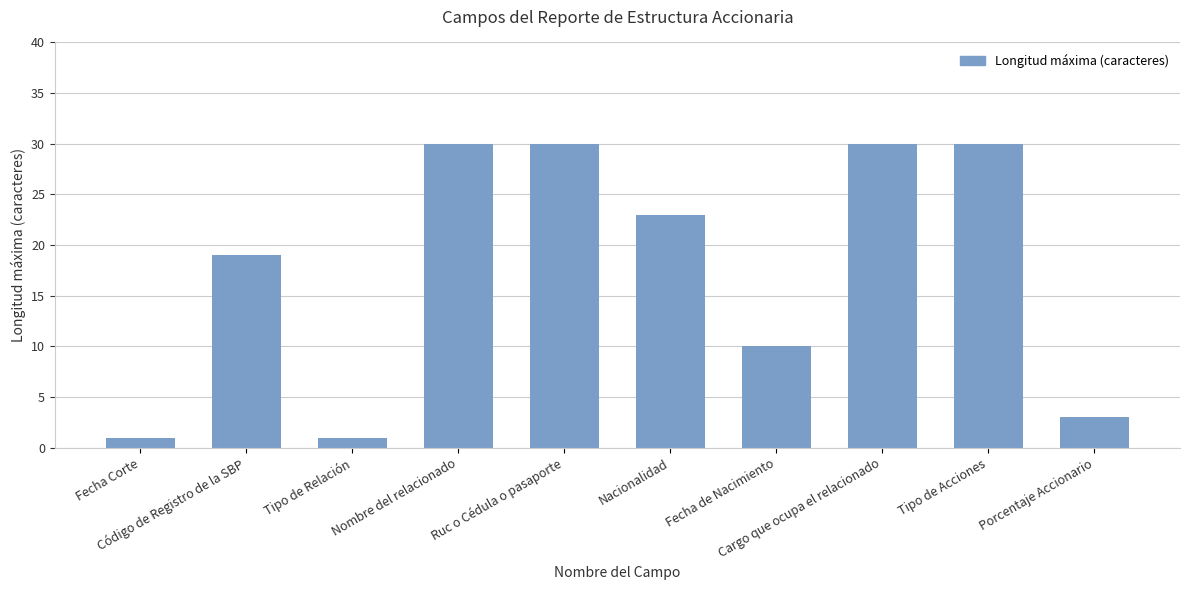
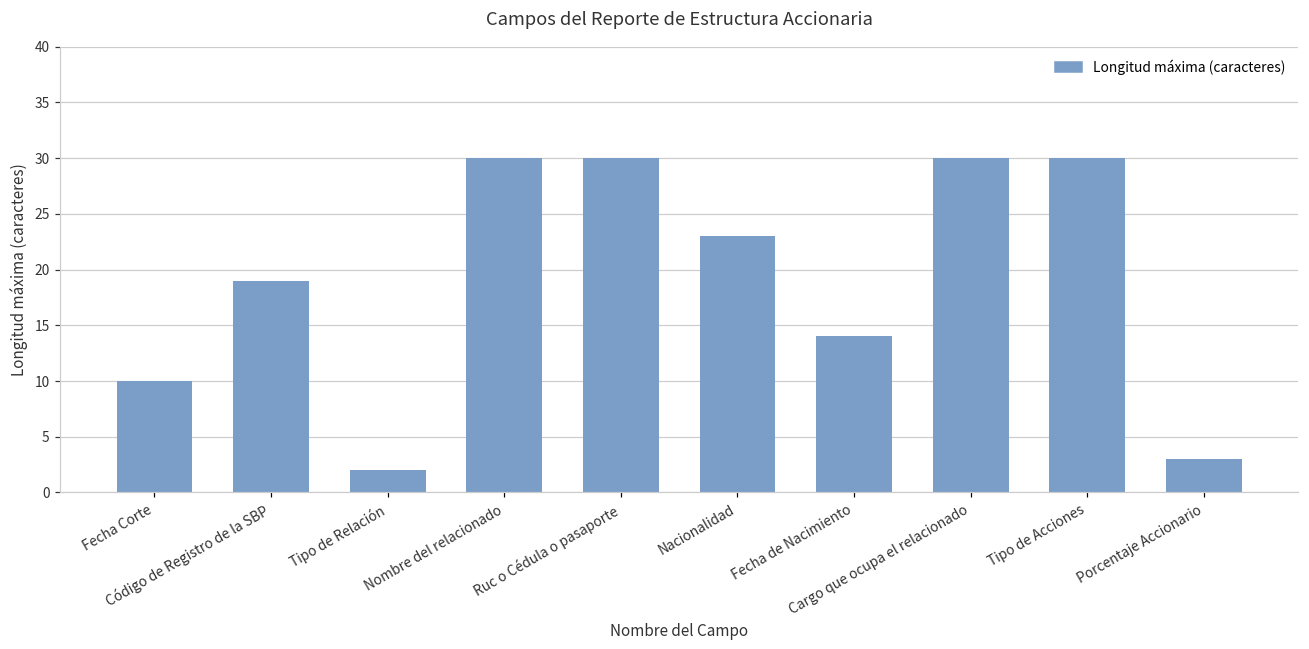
Fecha Corte: 1 -> 10
Tipo de Relación: 1 -> 2
Fecha de Nacimiento: 10 -> 14
